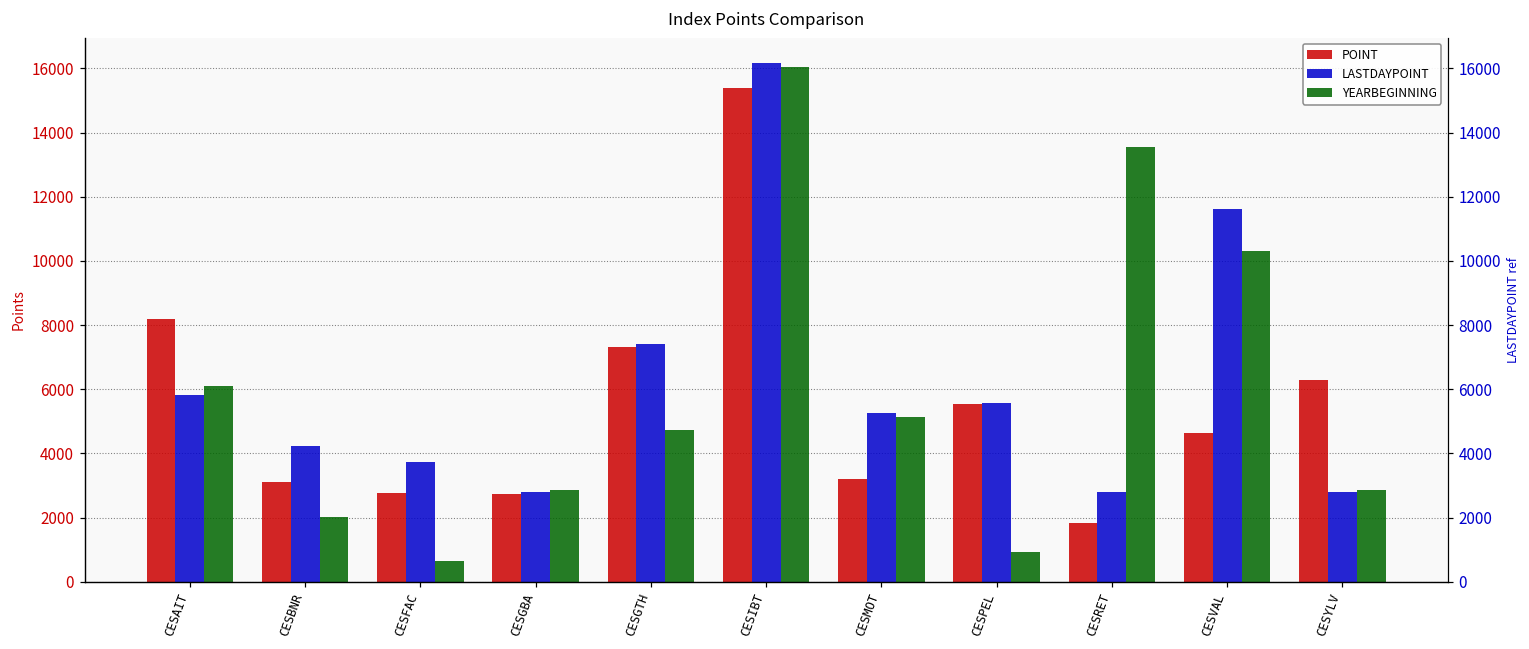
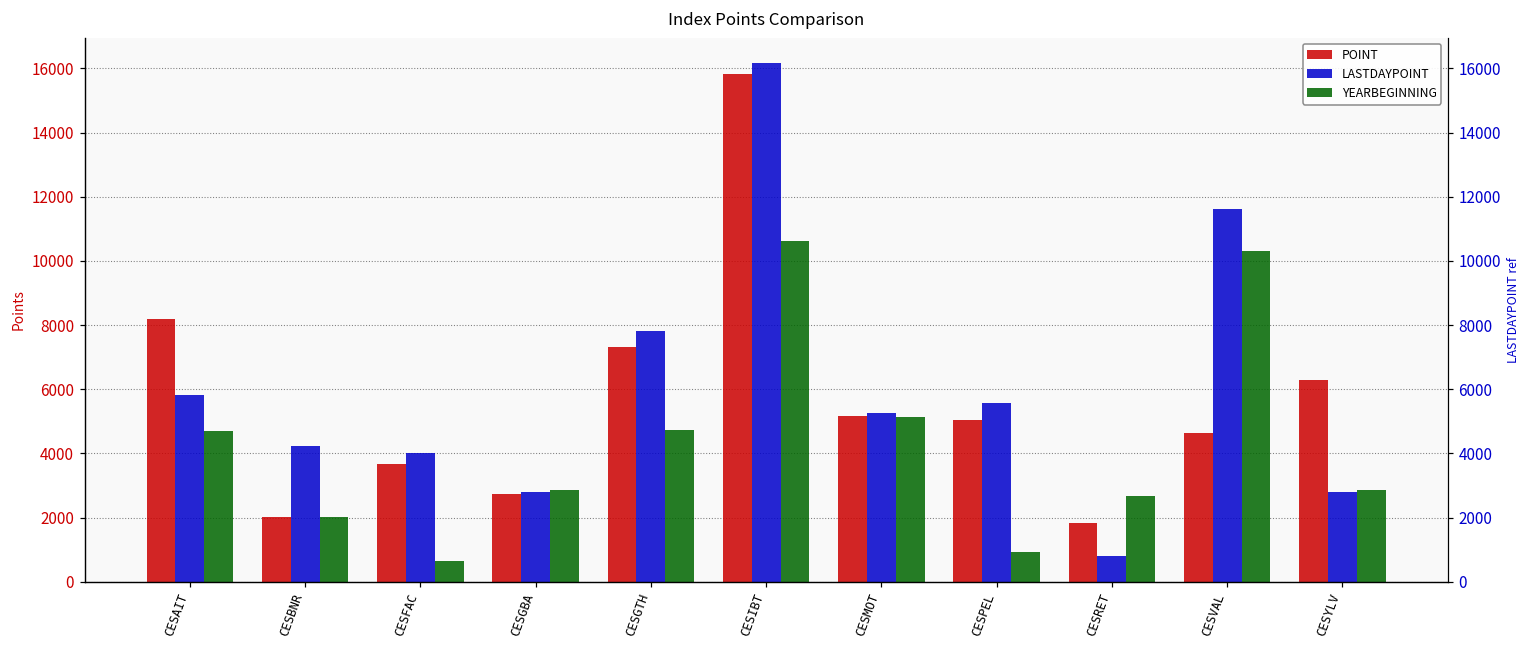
YEARBEGINNING, CESAIT: 6100 -> 4700
POINT, CESBNR: 3100 -> 2000
POINT, CESFAC: 2800 -> 3700
LASTDAYPOINT, CESFAC: 3700 -> 4000
LASTDAYPOINT, CESGTH: 7400 -> 7800
POINT, CESIBT: 15400 -> 15800
YEARBEGINNING, CESIBT: 16100 -> 10600
POINT, CESMOT: 3200 -> 5200
POINT, CESPEL: 5600 -> 5100
LASTDAYPOINT, CESRET: 2800 -> 800
YEARBEGINNING, CESRET: 13600 -> 2700
